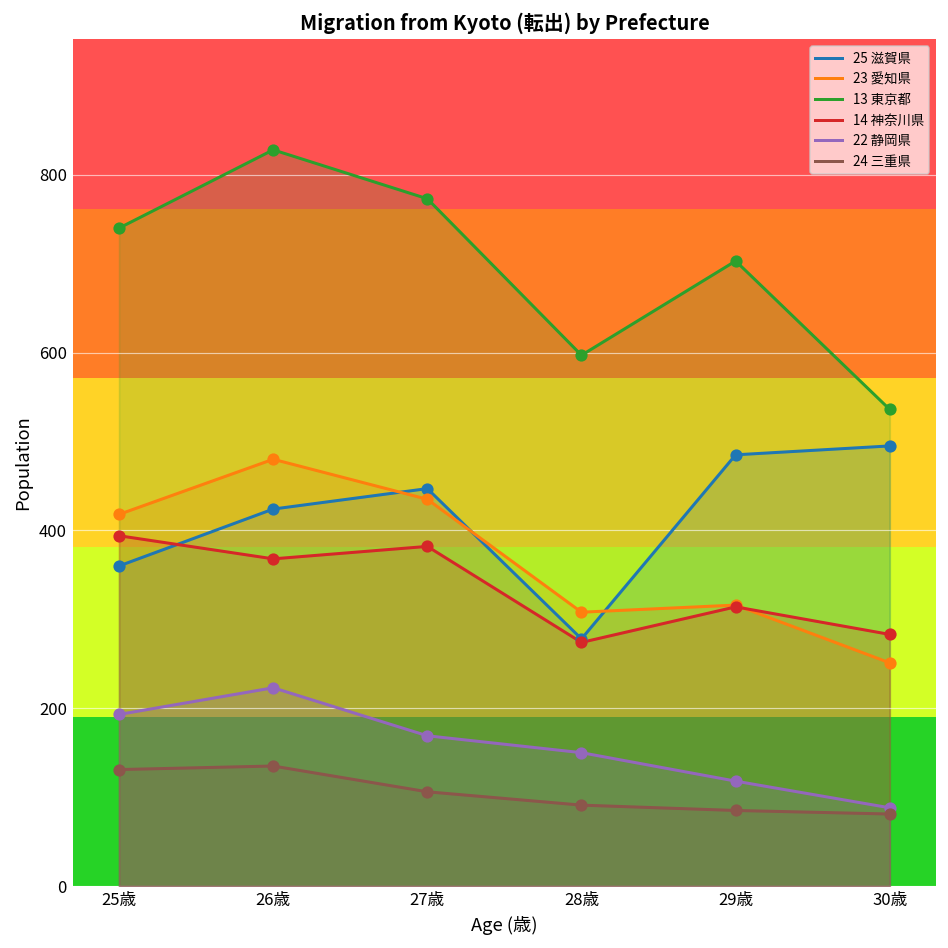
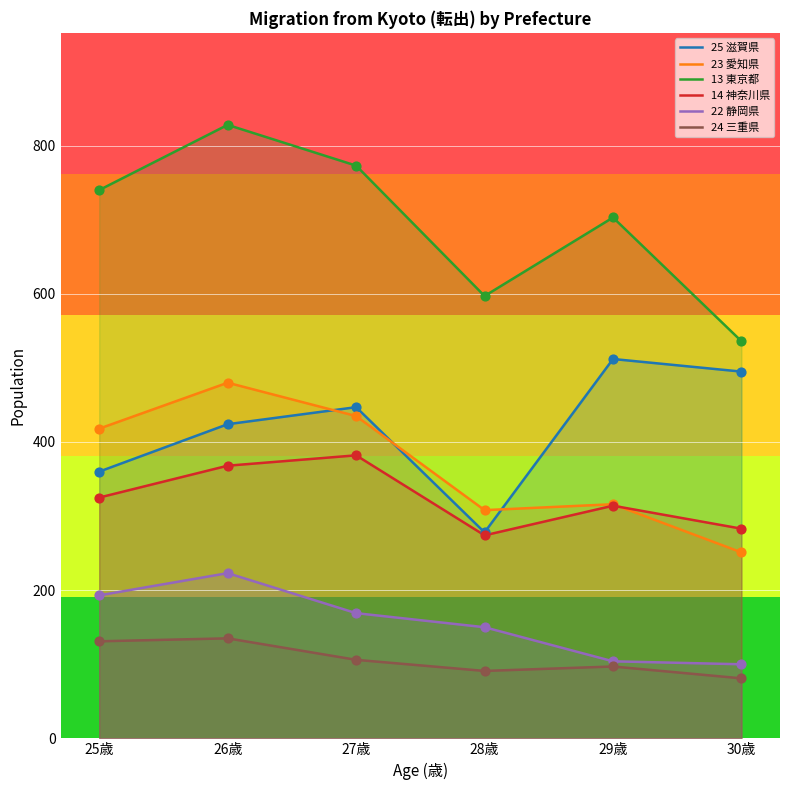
14 神奈川県, 25歳: 390 -> 330
25 滋賀県, 29歳: 490 -> 510
22 静岡県, 29歳: 120 -> 100
24 三重県, 29歳: 90 -> 100
22 静岡県, 30歳: 90 -> 100
